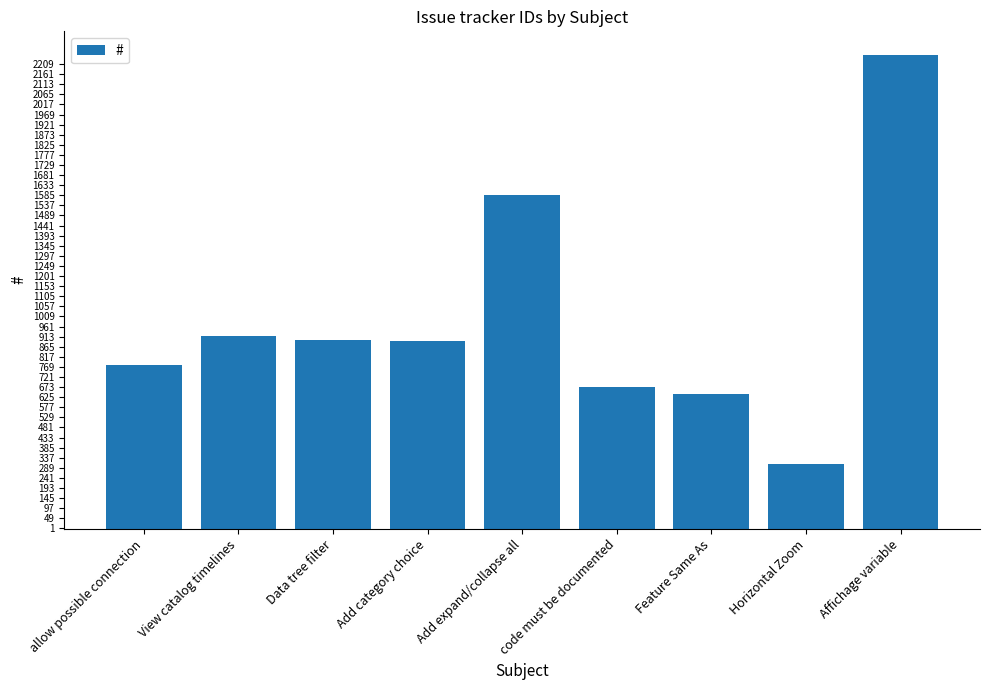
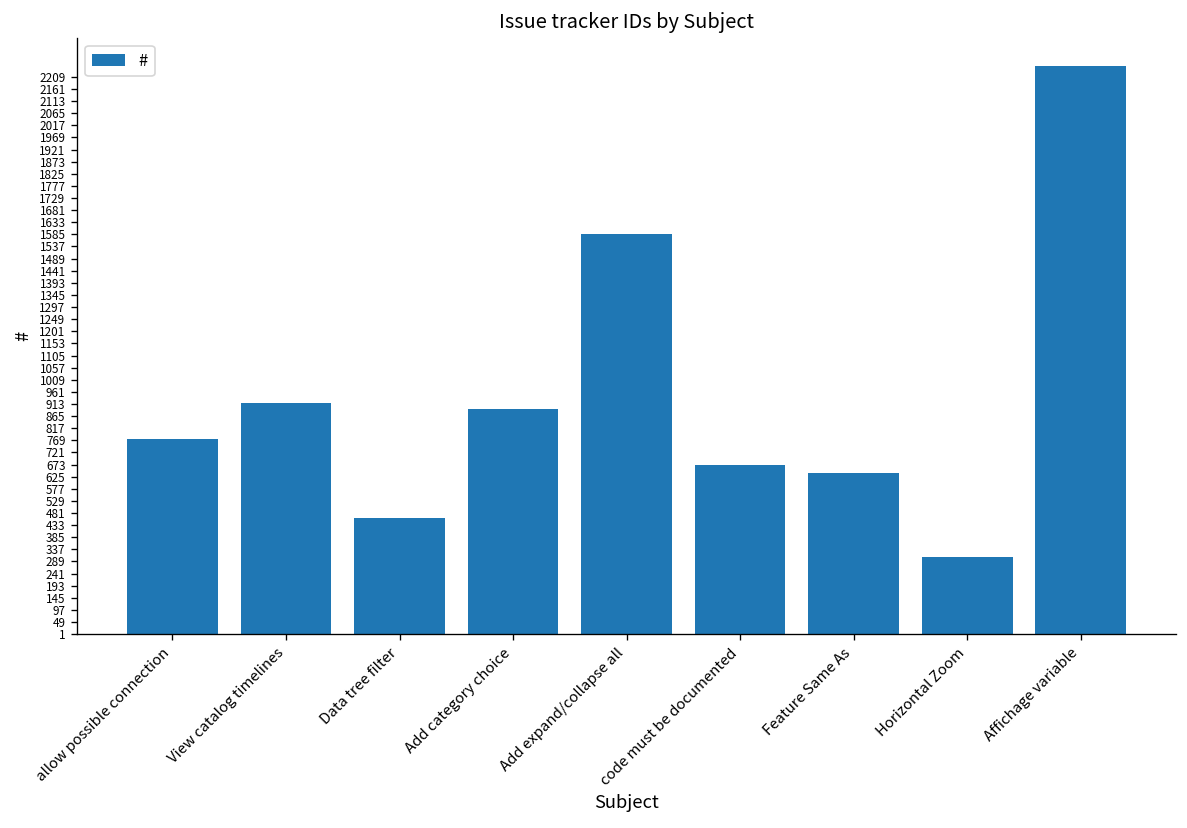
Data tree filter: 900 -> 460
